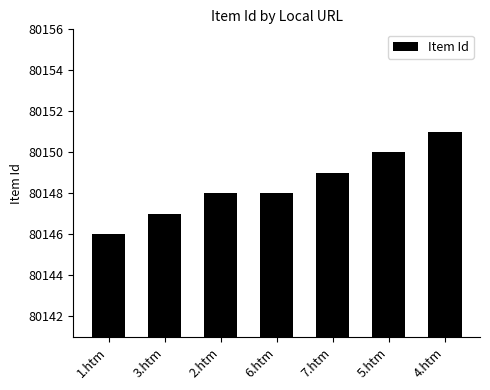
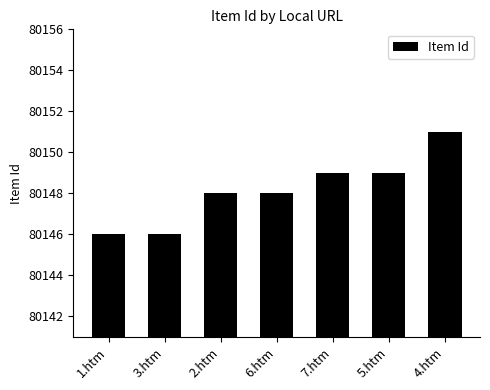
3.htm: 80147 -> 80146
5.htm: 80150 -> 80149
